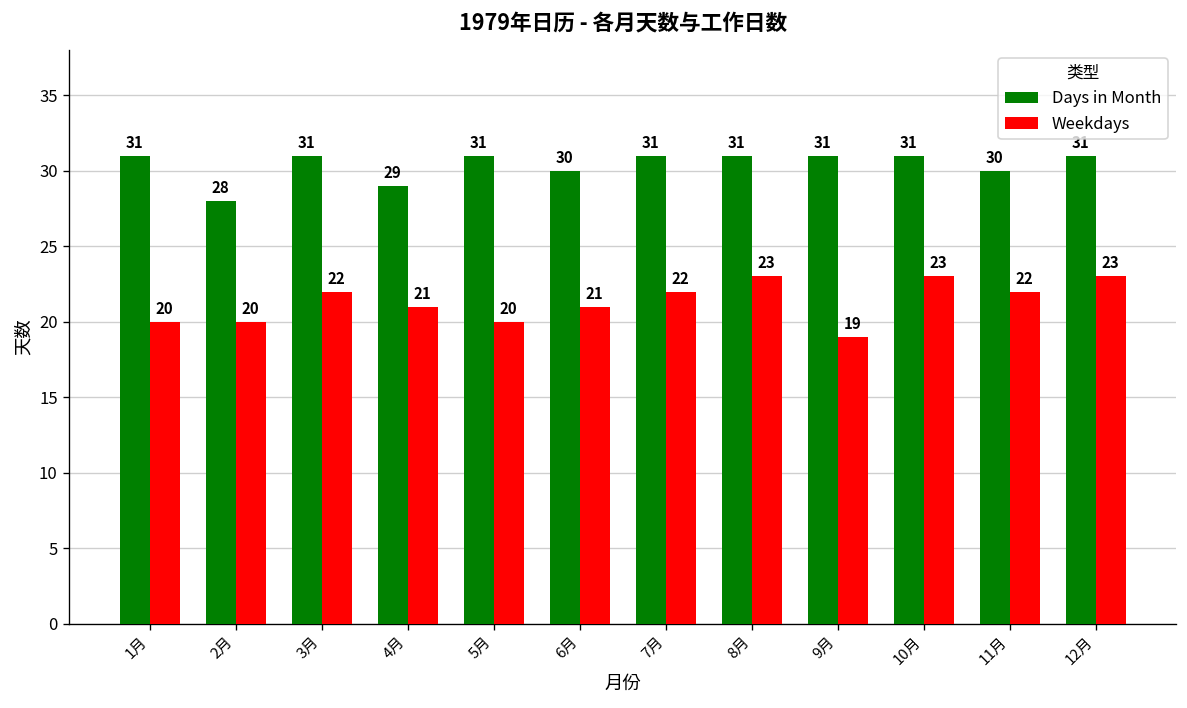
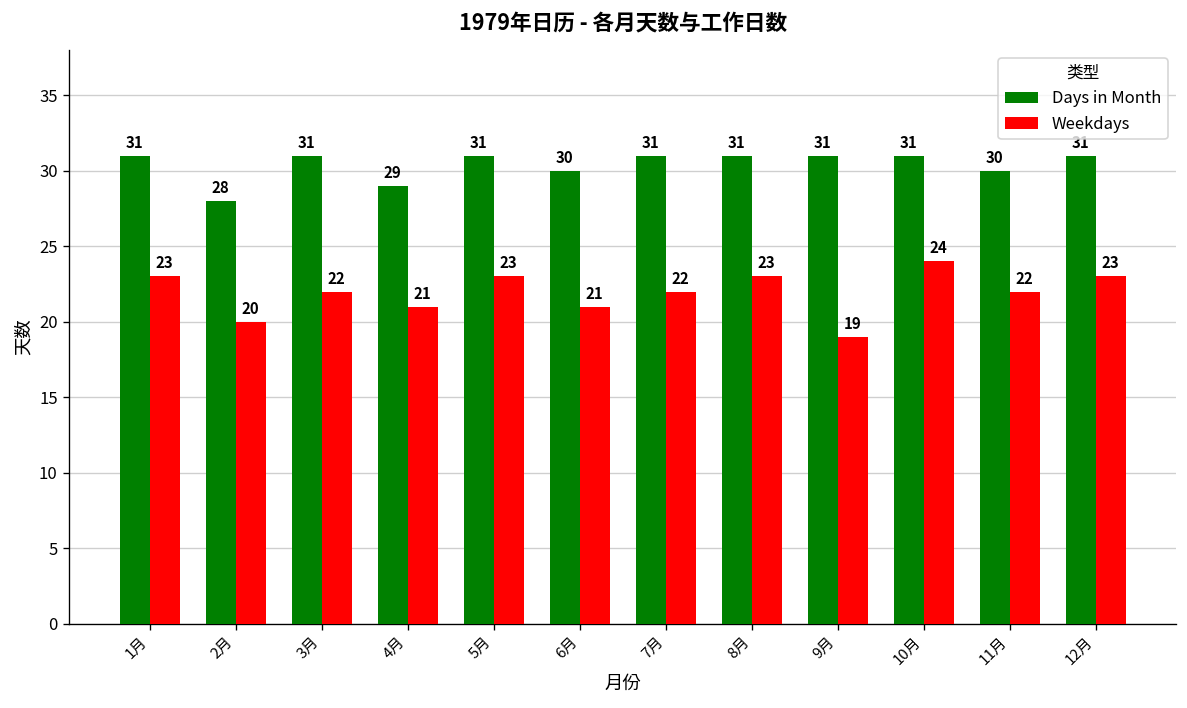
Weekdays, 1月: 20 -> 23
Weekdays, 5月: 20 -> 23
Weekdays, 10月: 23 -> 24
